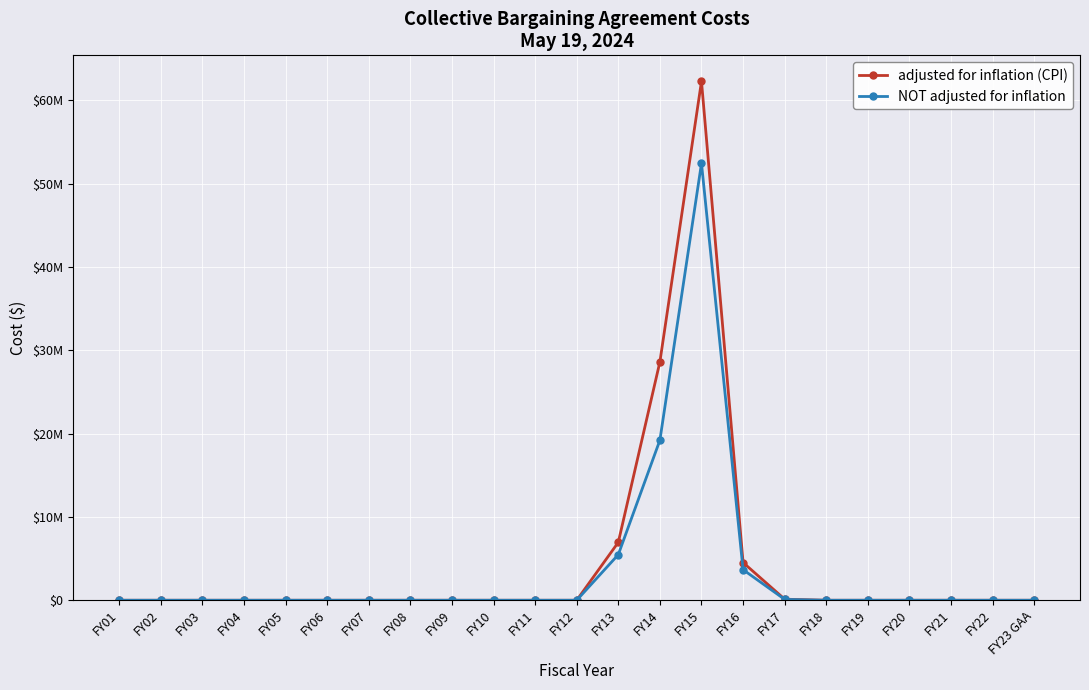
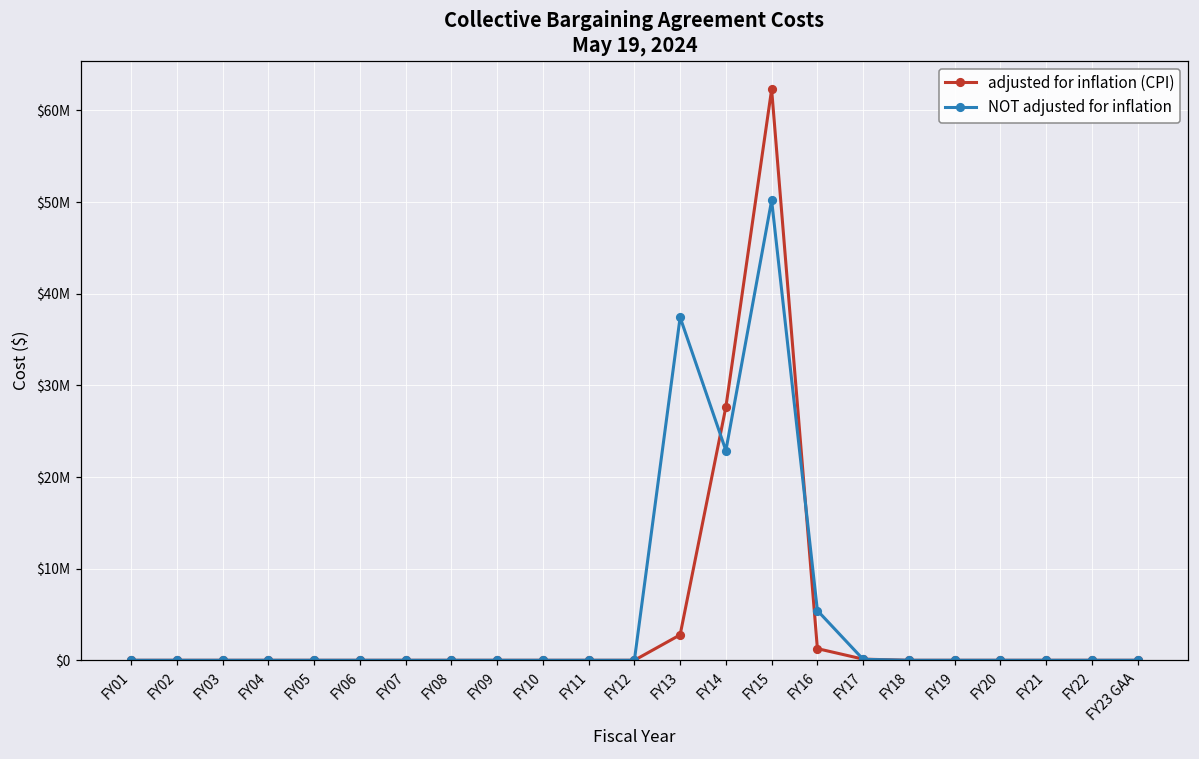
adjusted for inflation (CPI), FY13: $7000000 -> $3000000
NOT adjusted for inflation, FY13: $5000000 -> $37000000
adjusted for inflation (CPI), FY14: $29000000 -> $28000000
NOT adjusted for inflation, FY14: $19000000 -> $23000000
NOT adjusted for inflation, FY15: $52000000 -> $50000000
adjusted for inflation (CPI), FY16: $5000000 -> $1000000
NOT adjusted for inflation, FY16: $4000000 -> $5000000
